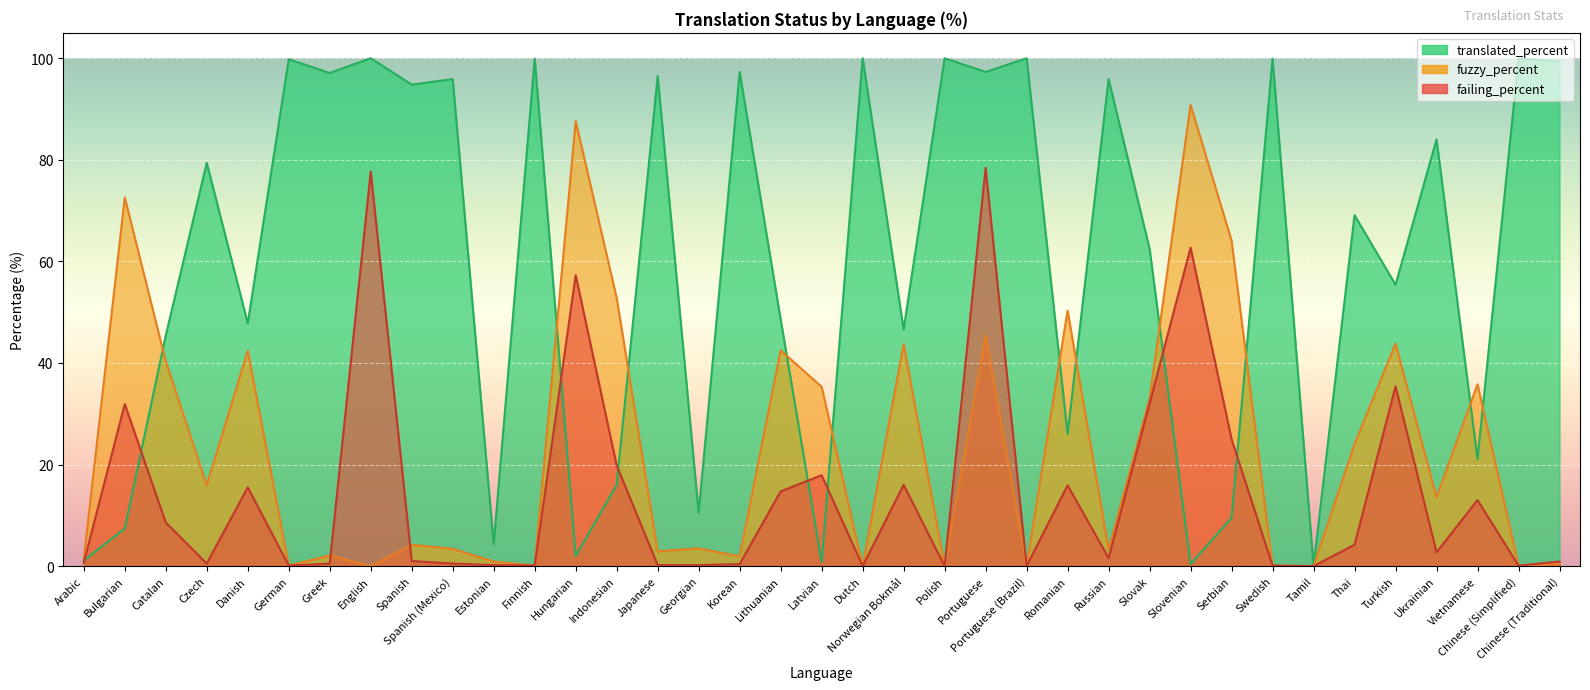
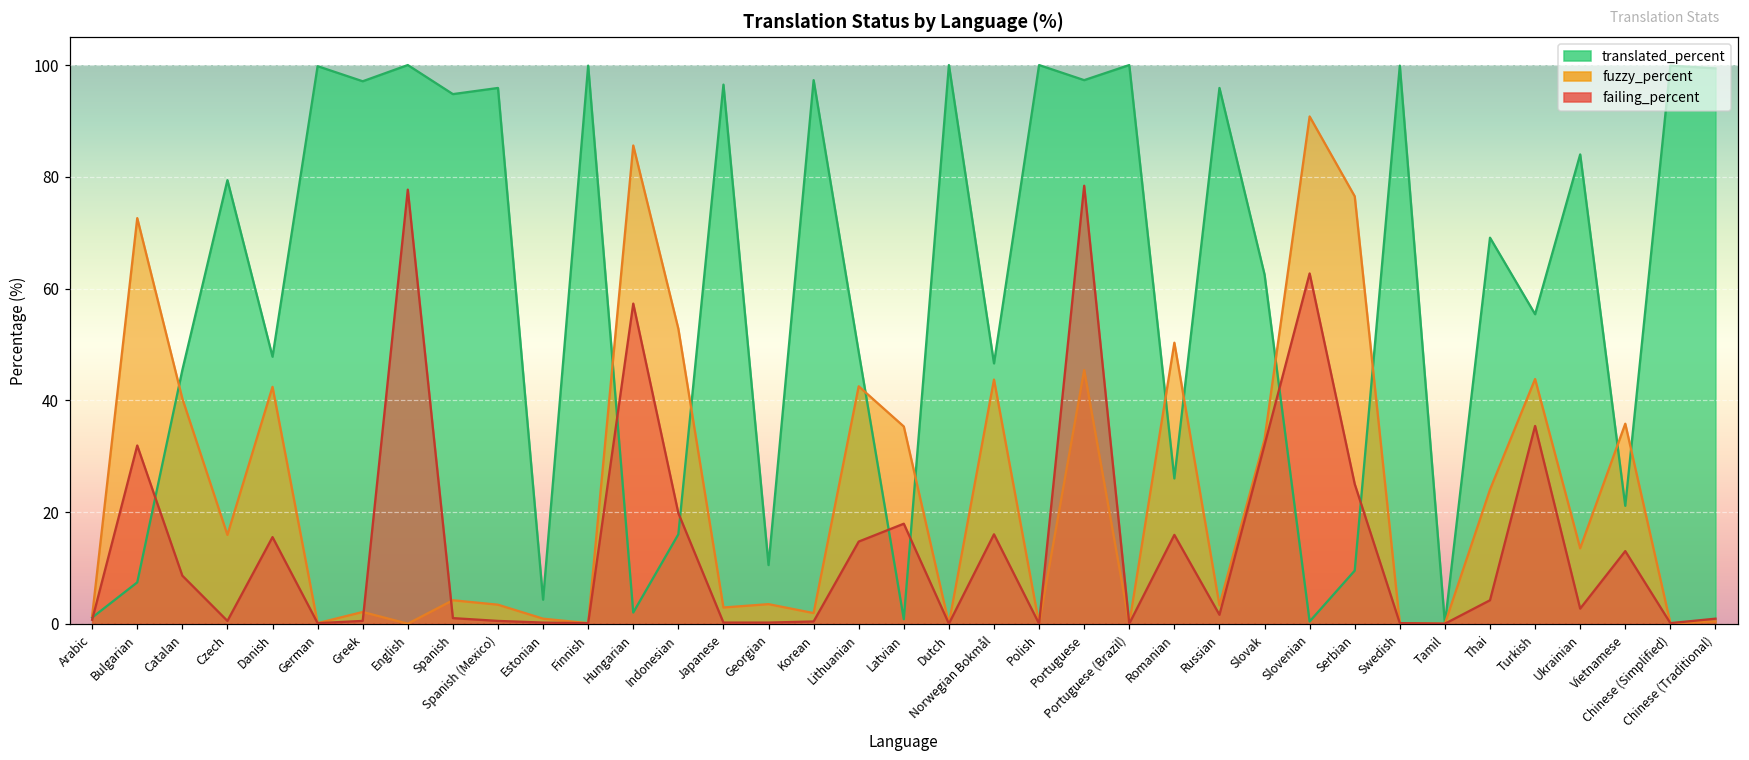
fuzzy_percent, Hungarian: 88 -> 86
fuzzy_percent, Serbian: 64 -> 77
